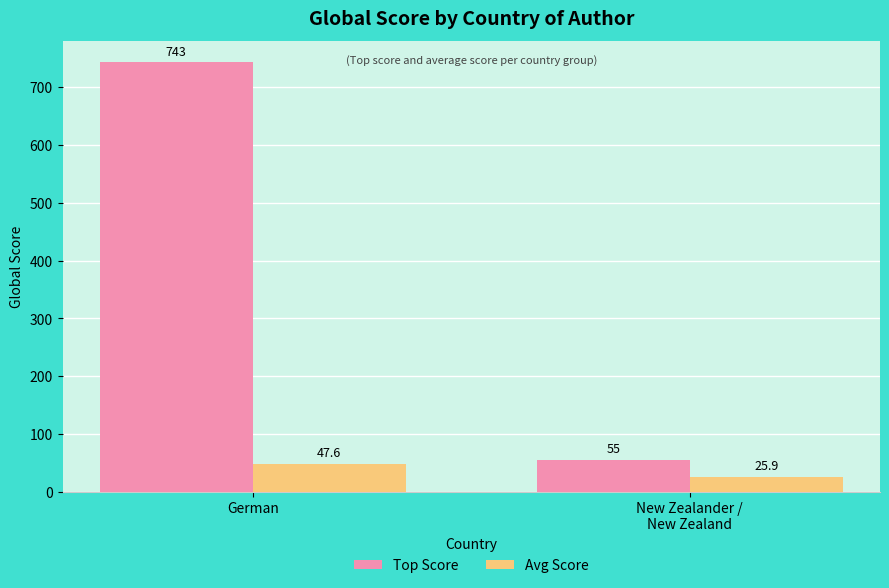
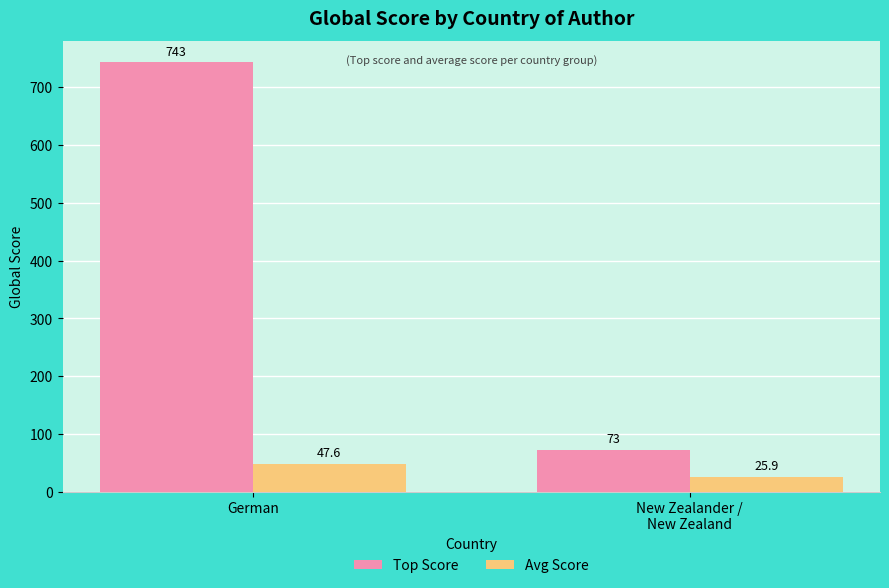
Top Score, New Zealander / New Zealand: 55 -> 73
